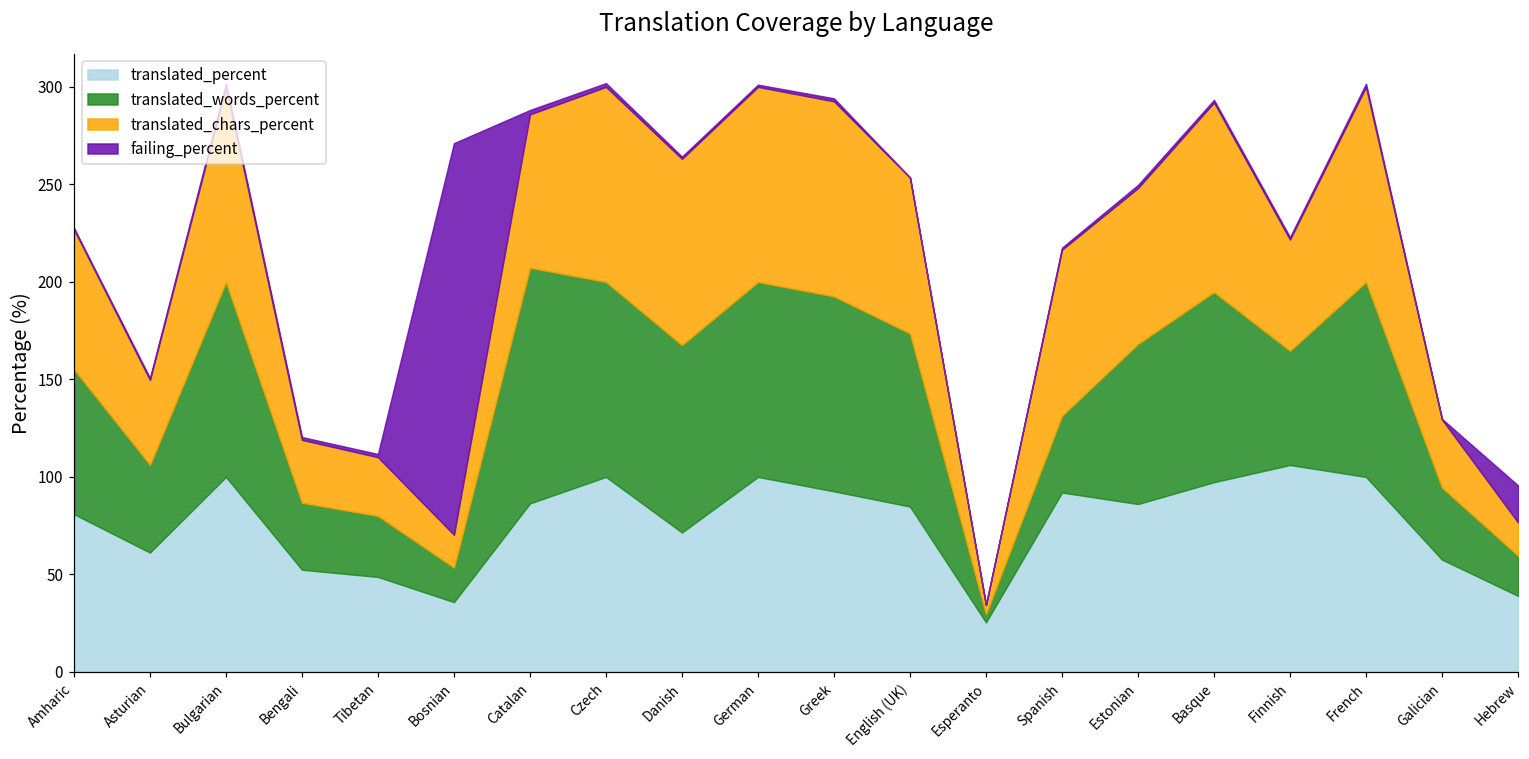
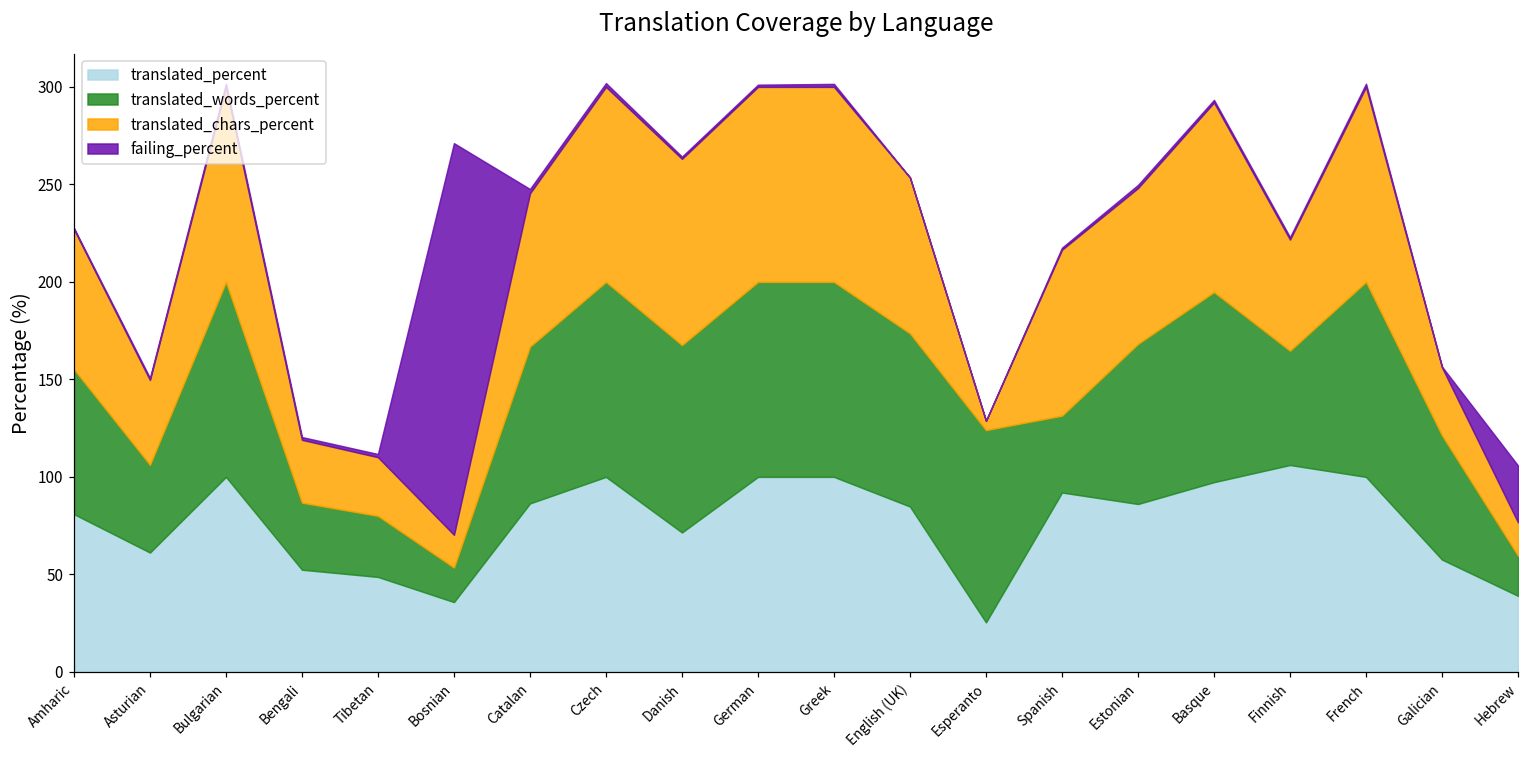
translated_words_percent, Catalan: 121 -> 80
translated_percent, Greek: 93 -> 100
translated_words_percent, Esperanto: 4 -> 99
translated_words_percent, Galician: 37 -> 64
failing_percent, Hebrew: 19 -> 29
